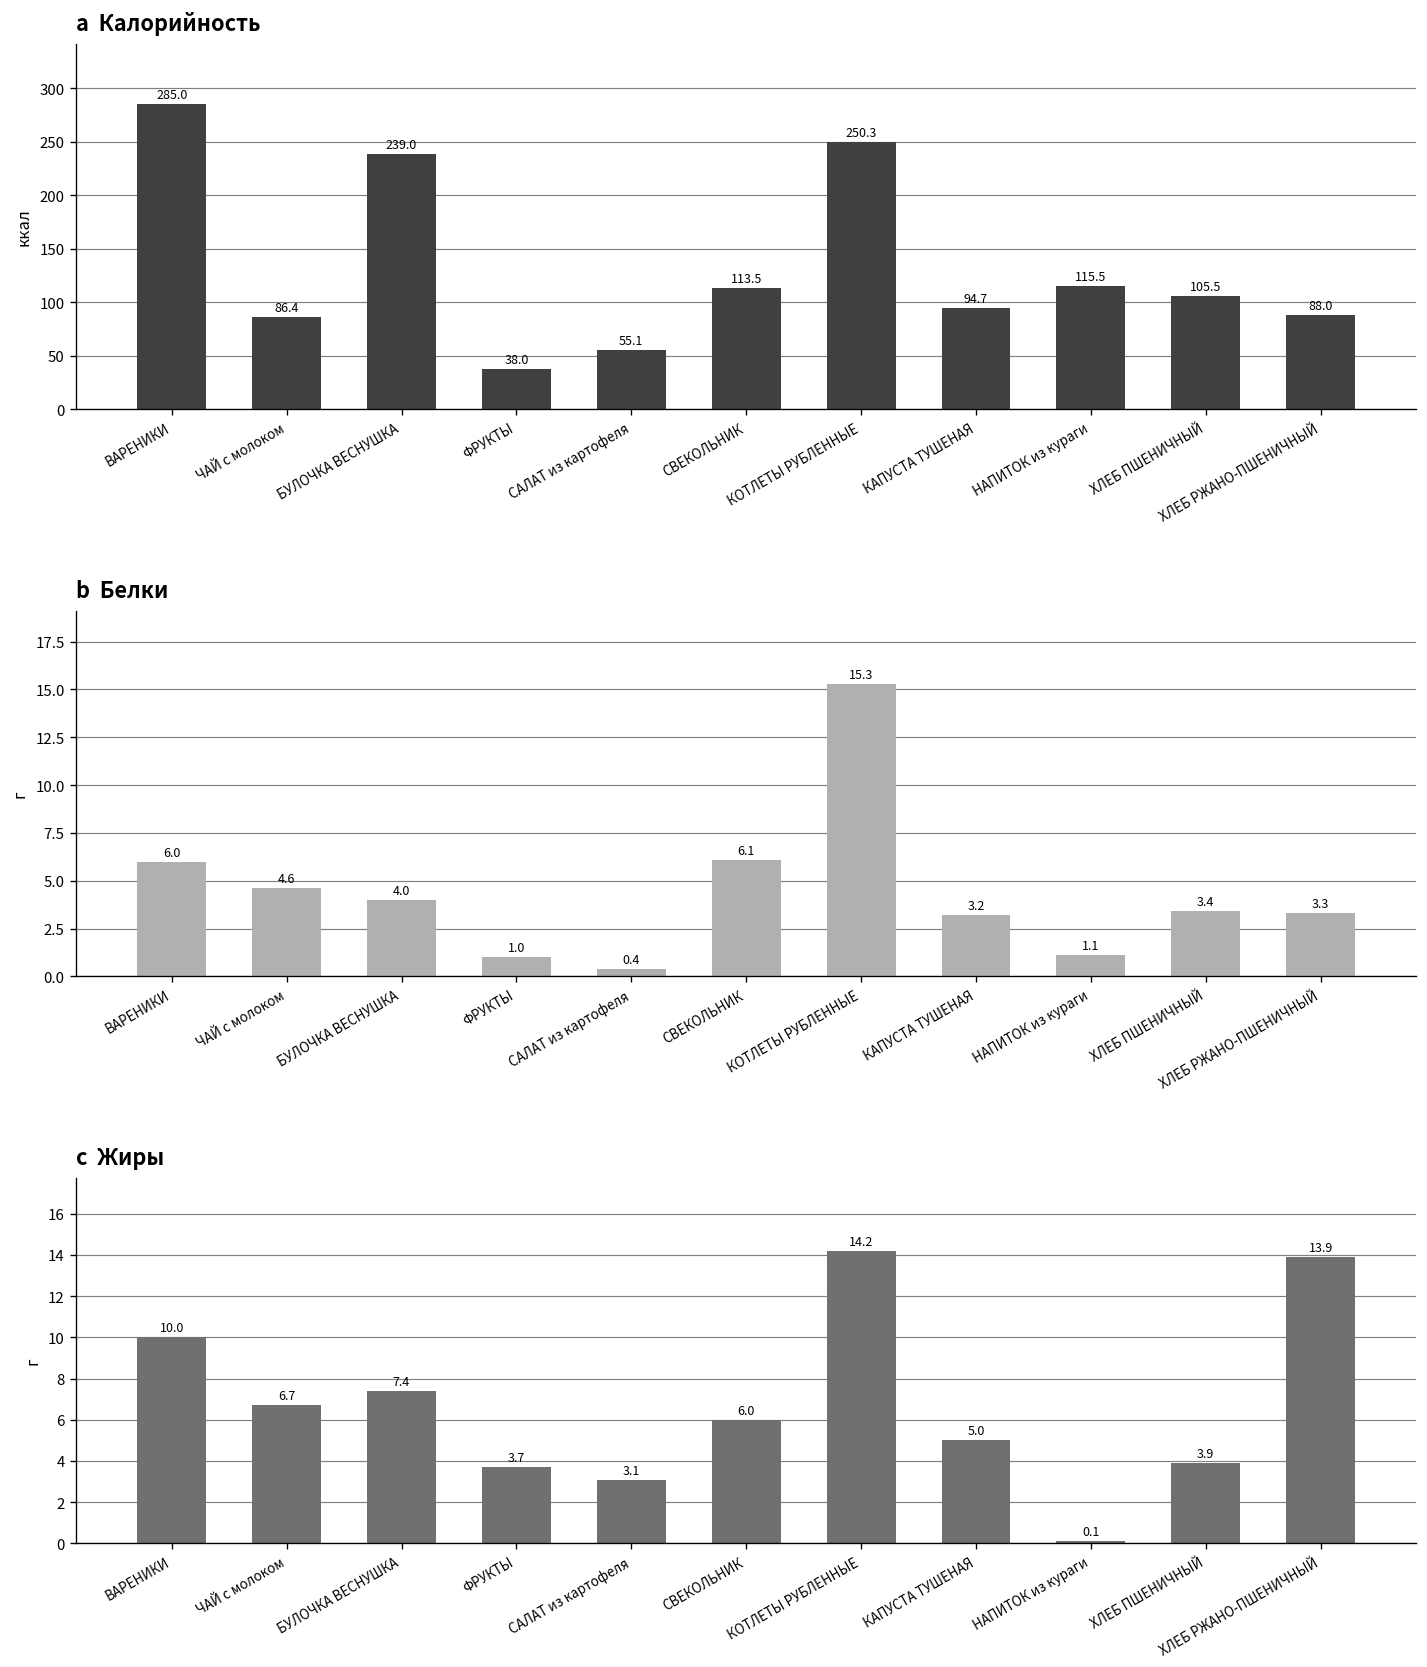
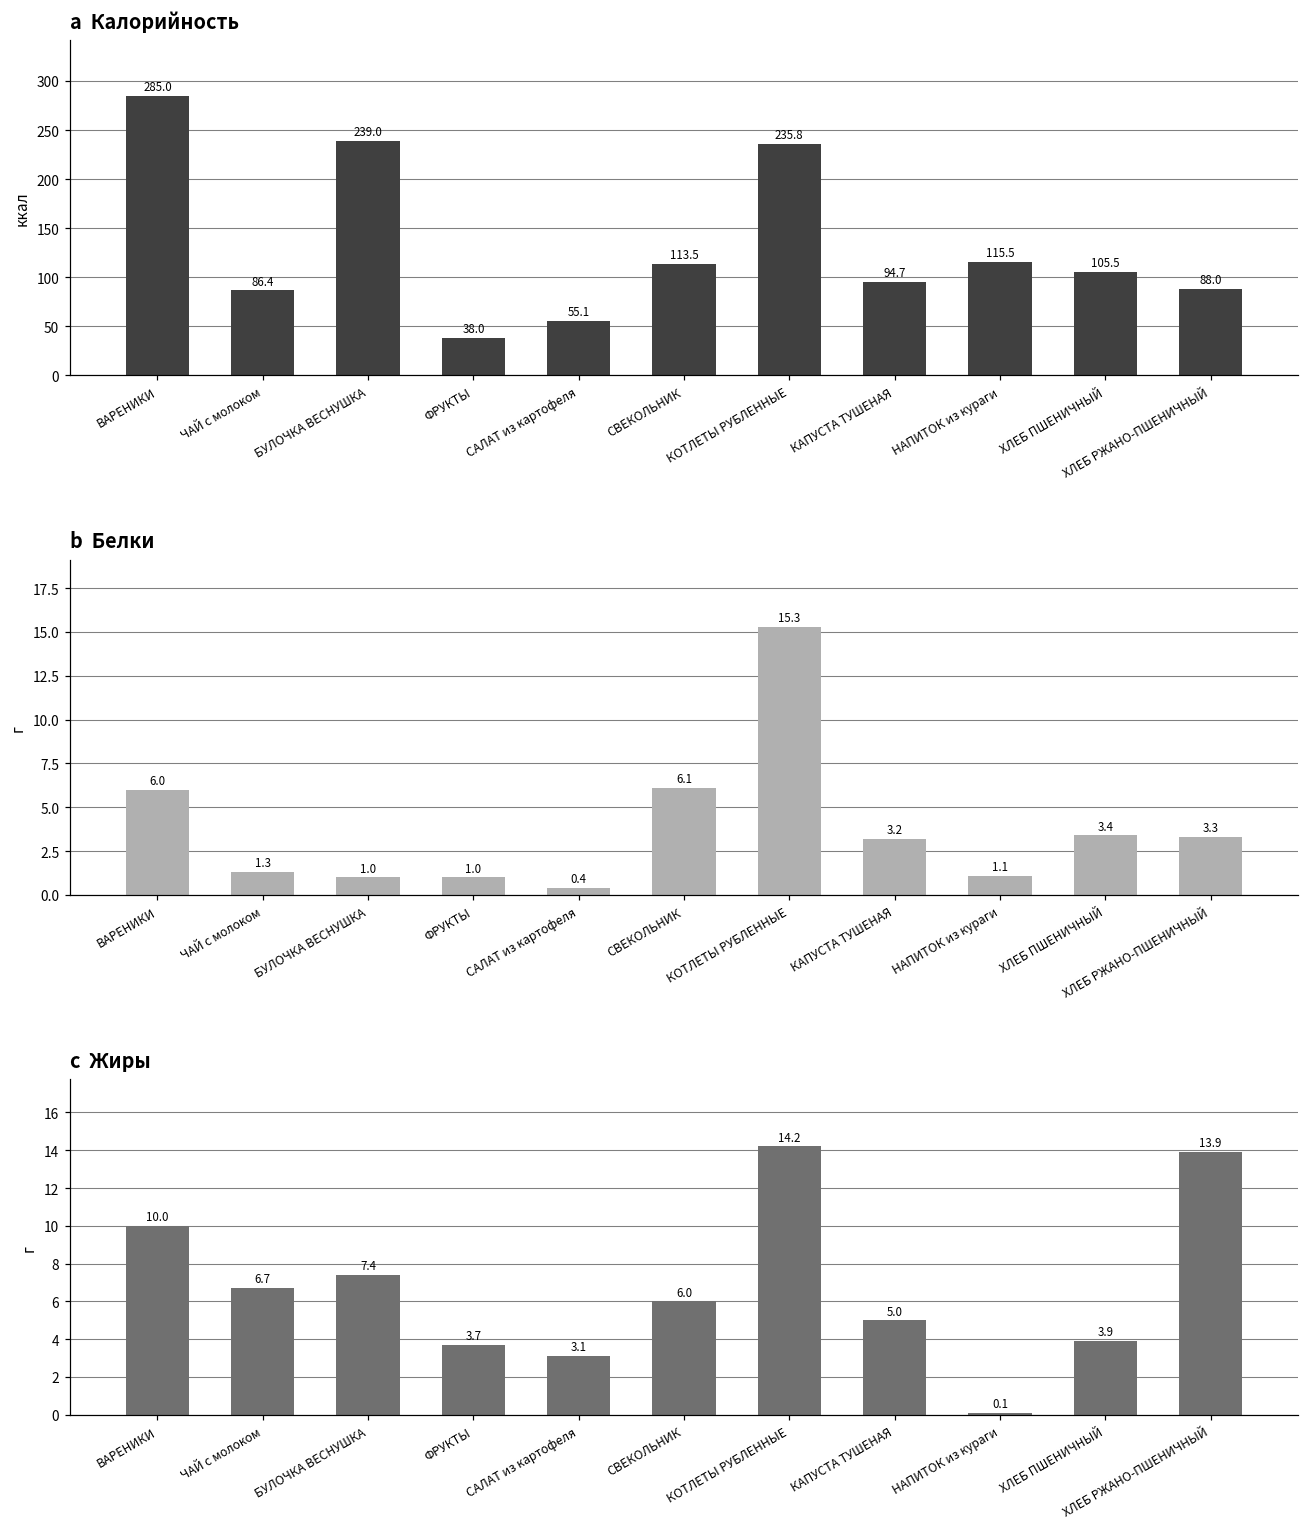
a Калорийность, КОТЛЕТЫ РУБЛЕННЫЕ: 250.3 -> 235.8
b Белки, ЧАЙ с молоком: 4.6 -> 1.3
b Белки, БУЛОЧКА ВЕСНУШКА: 4.0 -> 1.0
